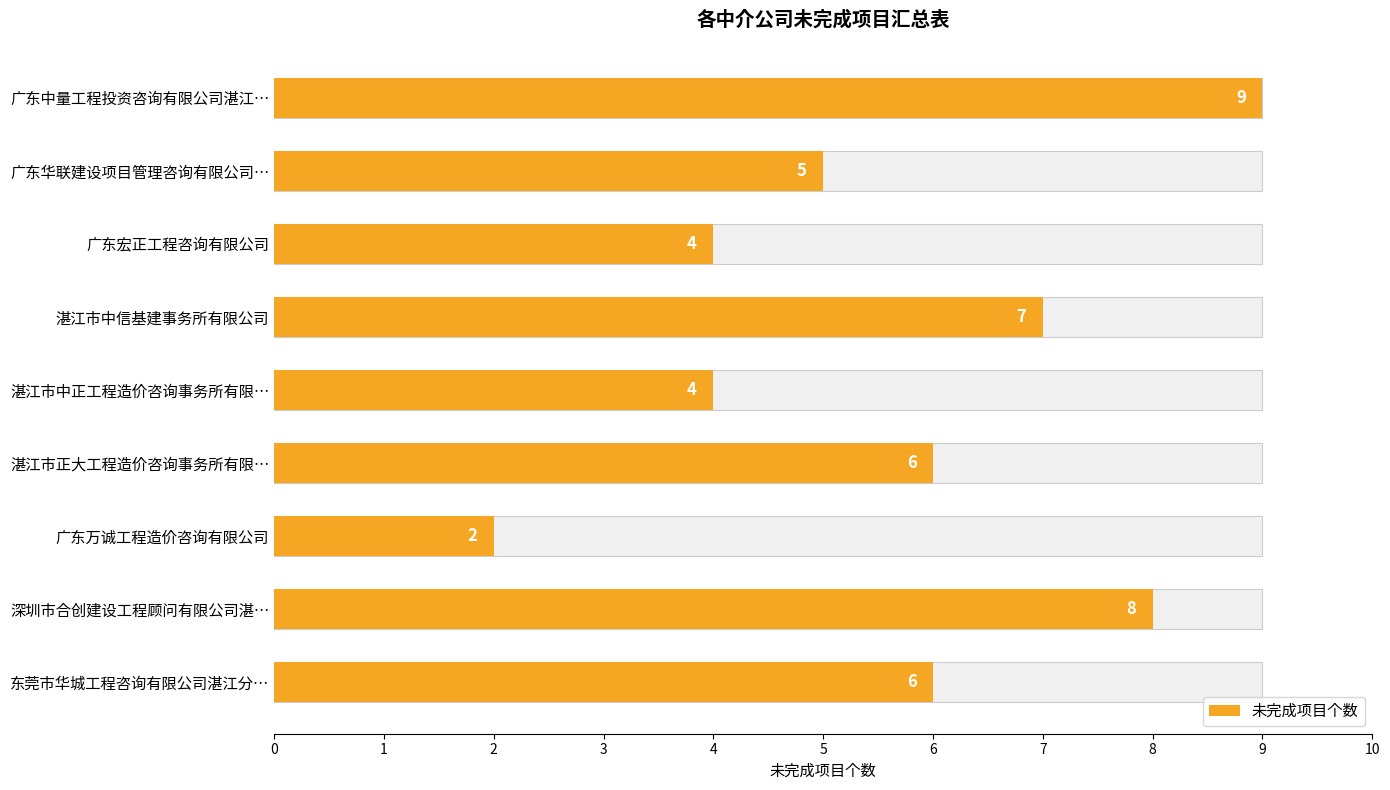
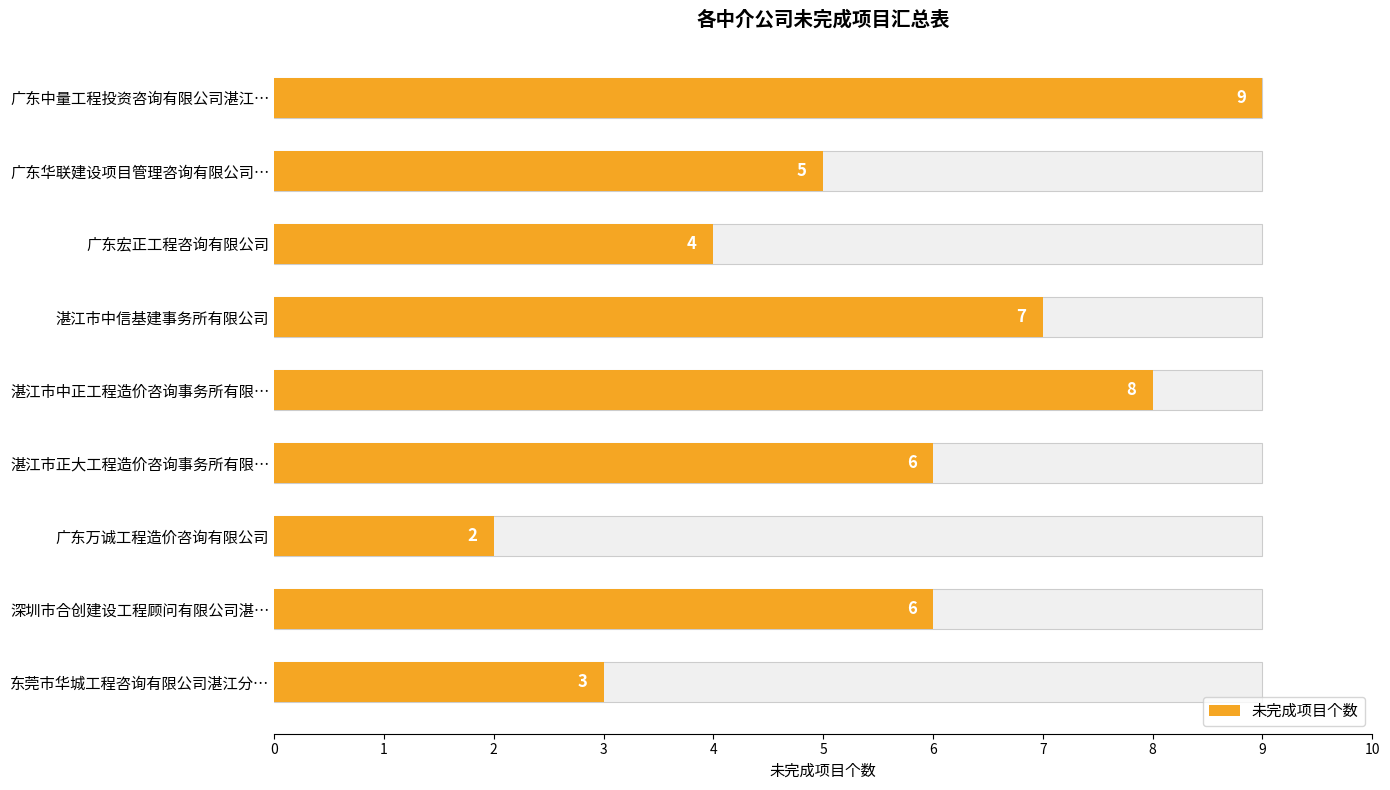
未完成项目个数, 湛江市中正工程造价咨询事务所有限…: 4 -> 8
未完成项目个数, 深圳市合创建设工程顾问有限公司湛…: 8 -> 6
未完成项目个数, 东莞市华城工程咨询有限公司湛江分…: 6 -> 3
